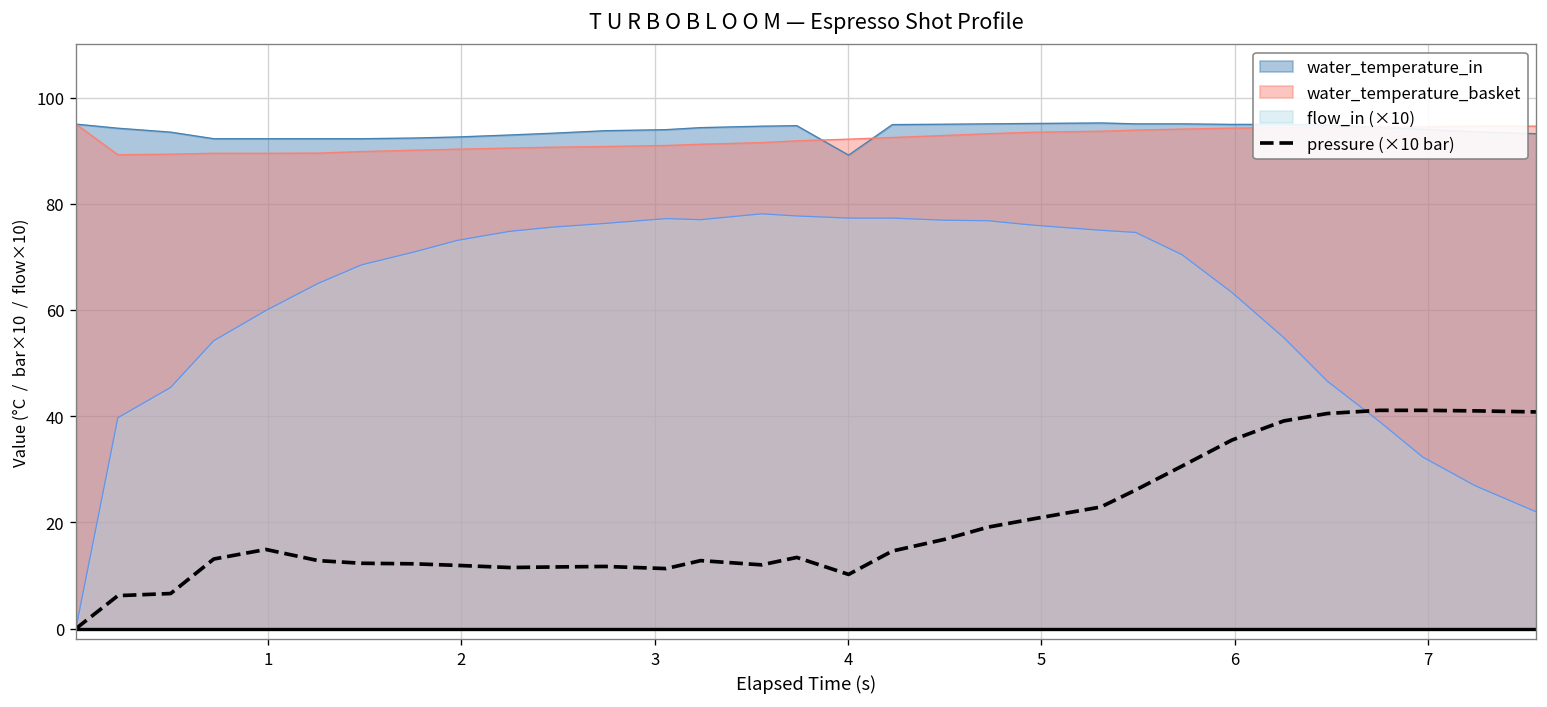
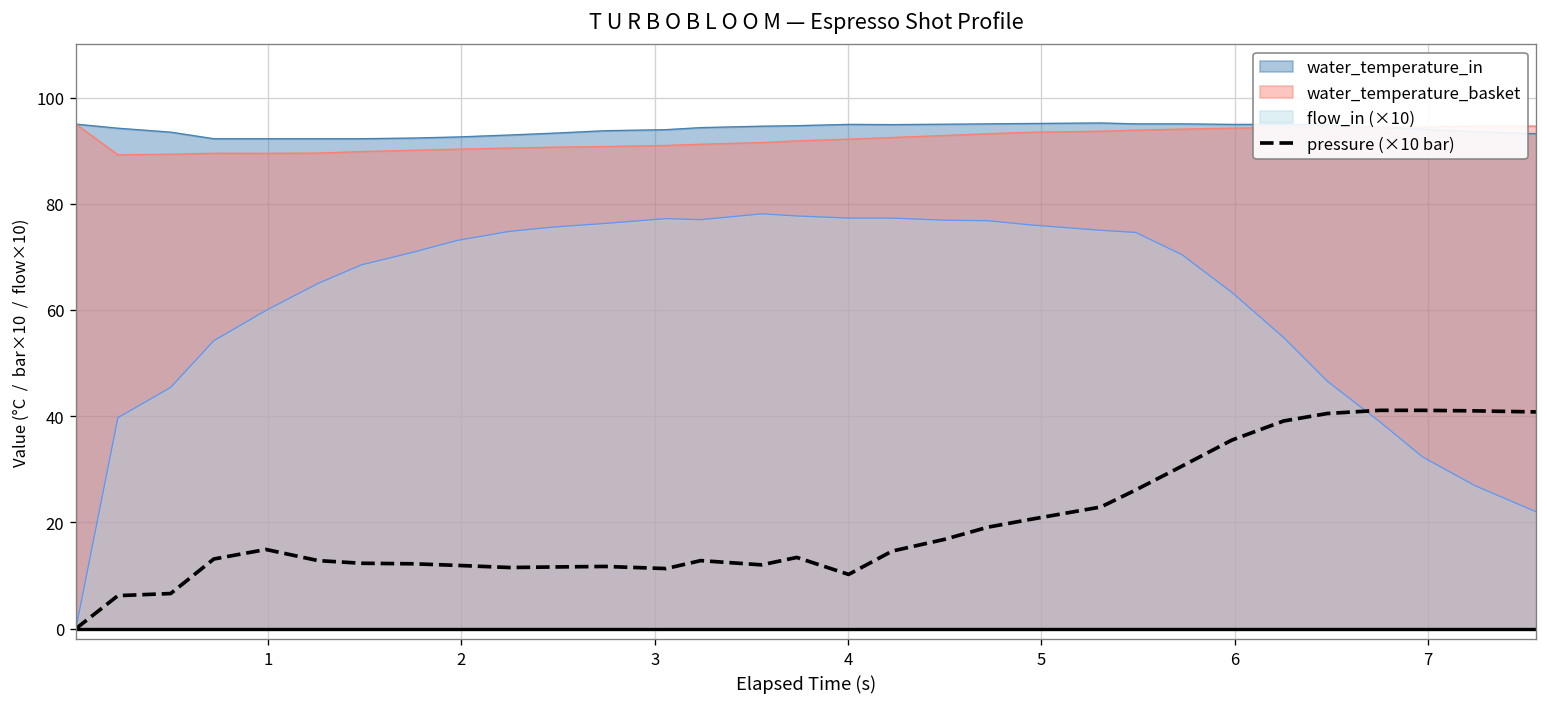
water_temperature_in, 4: 89 -> 95
